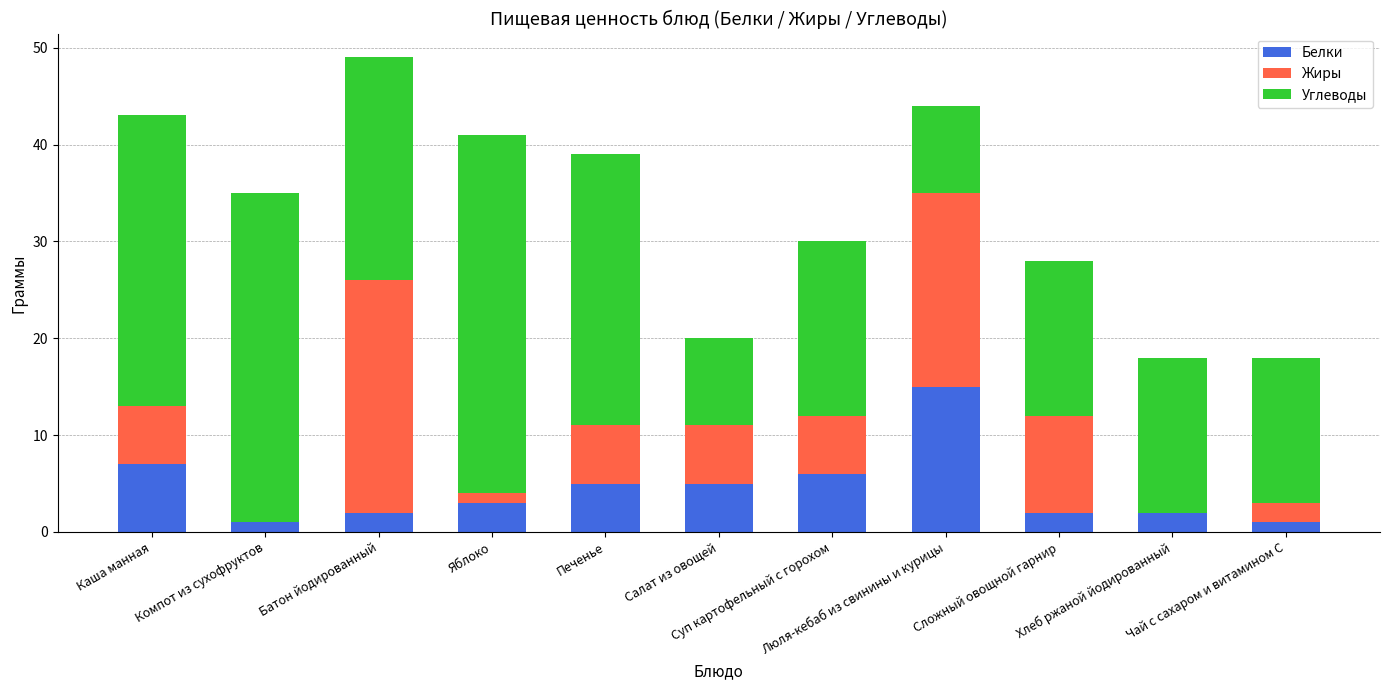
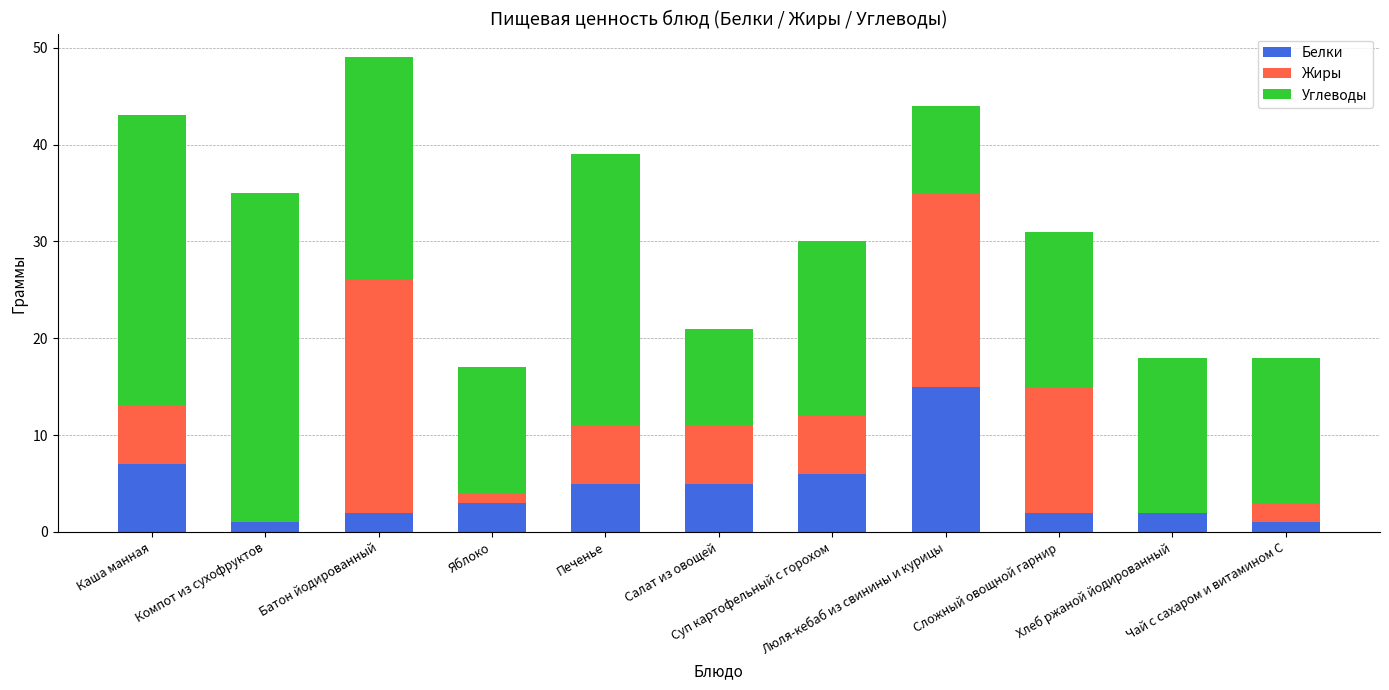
Углеводы, Яблоко: 37 -> 13
Углеводы, Салат из овощей: 9 -> 10
Жиры, Сложный овощной гарнир: 10 -> 13
